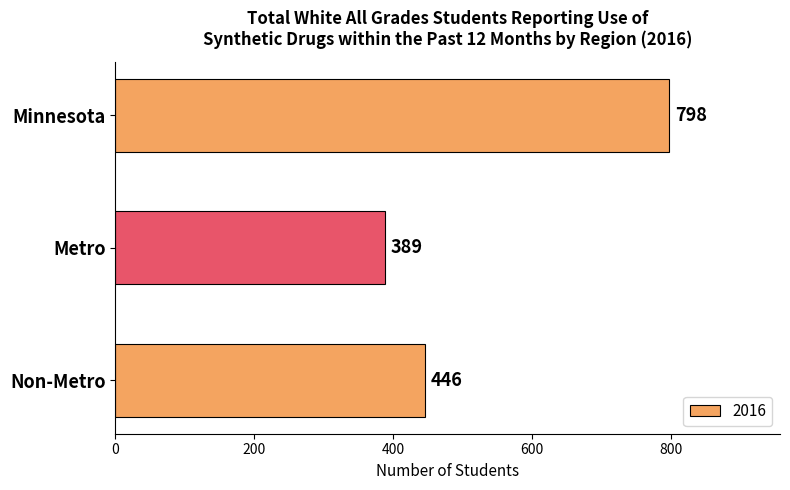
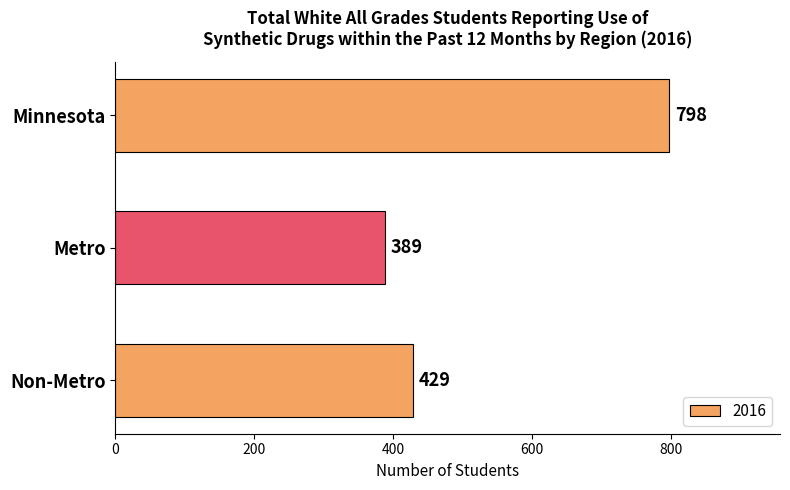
Non-Metro: 446 -> 429
